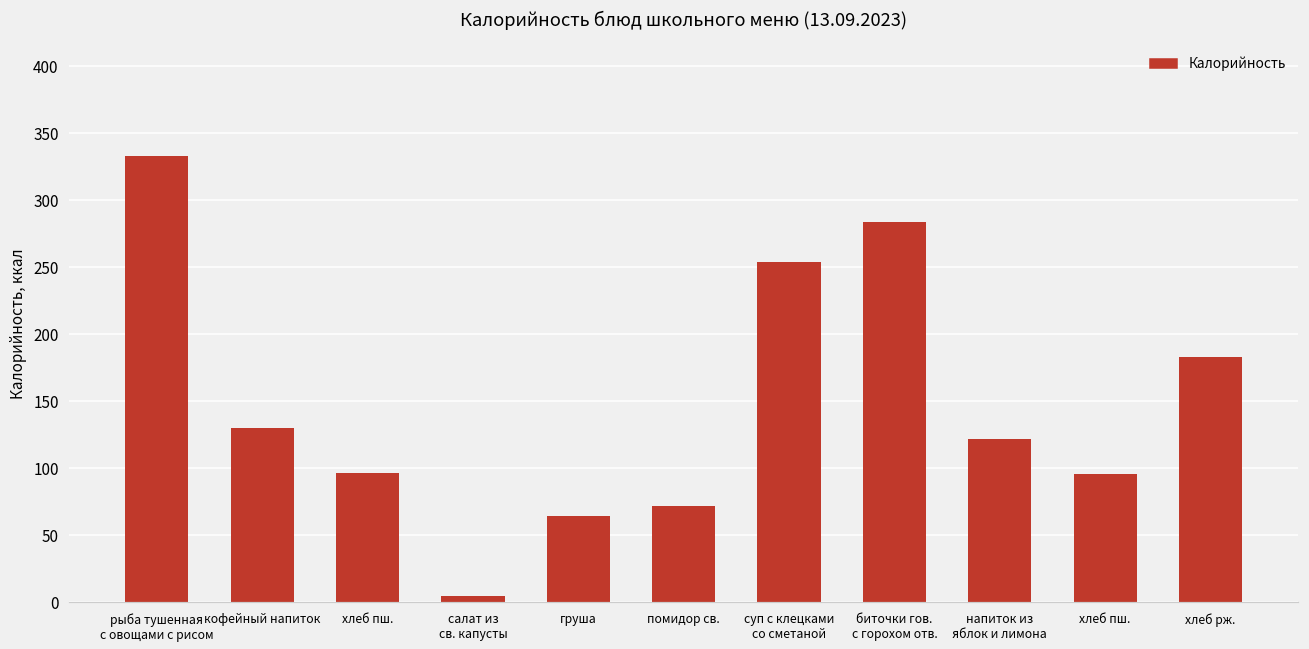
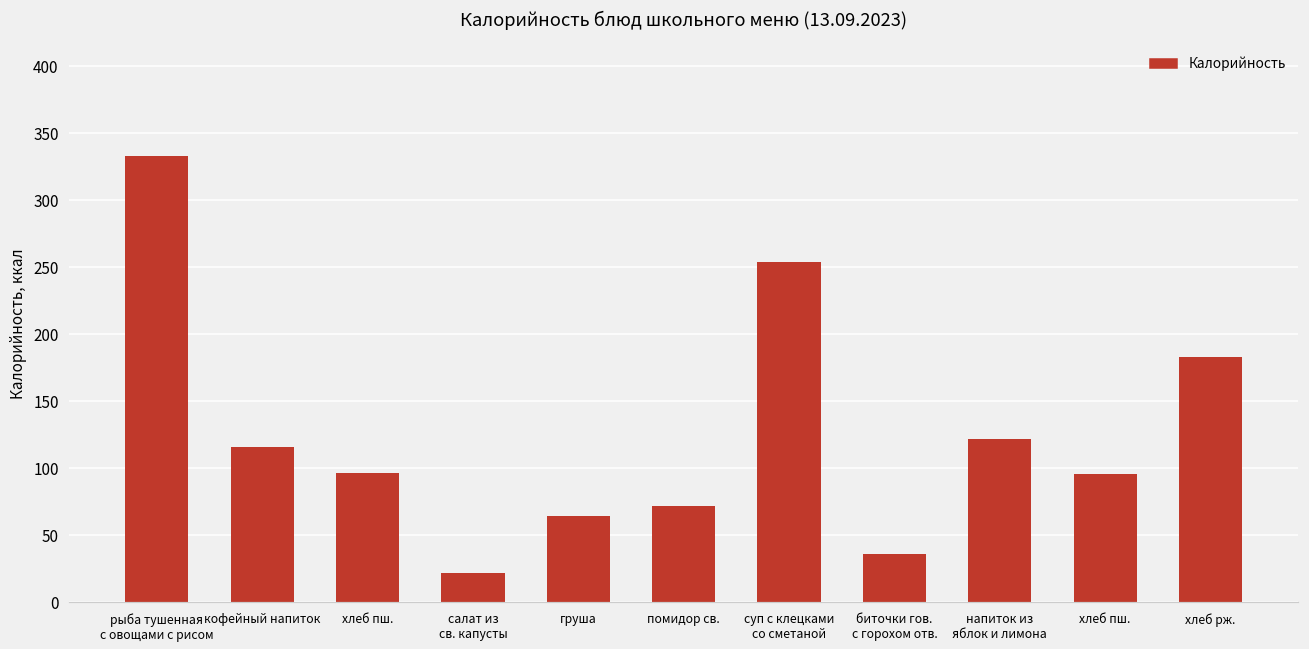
кофейный напиток: 130 -> 116
салат из св. капусты: 5 -> 22
биточки гов. с горохом отв.: 284 -> 36
